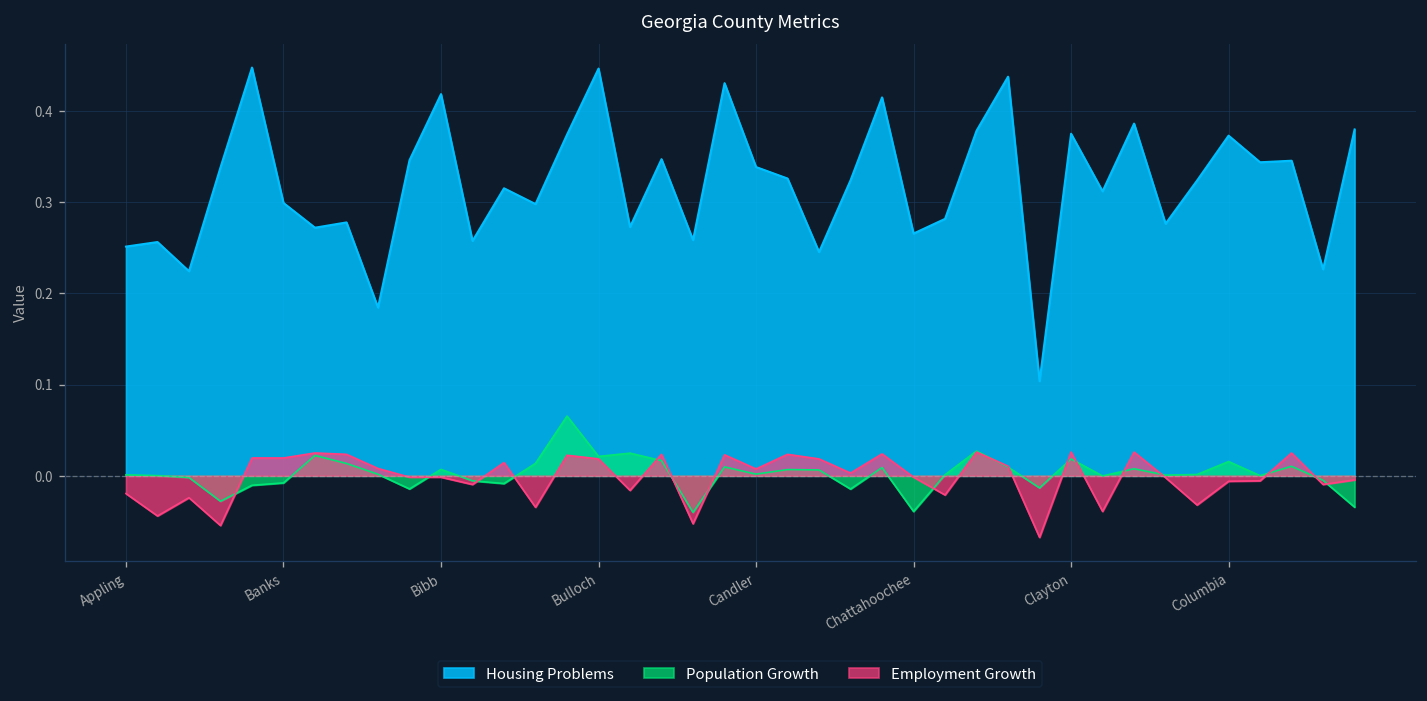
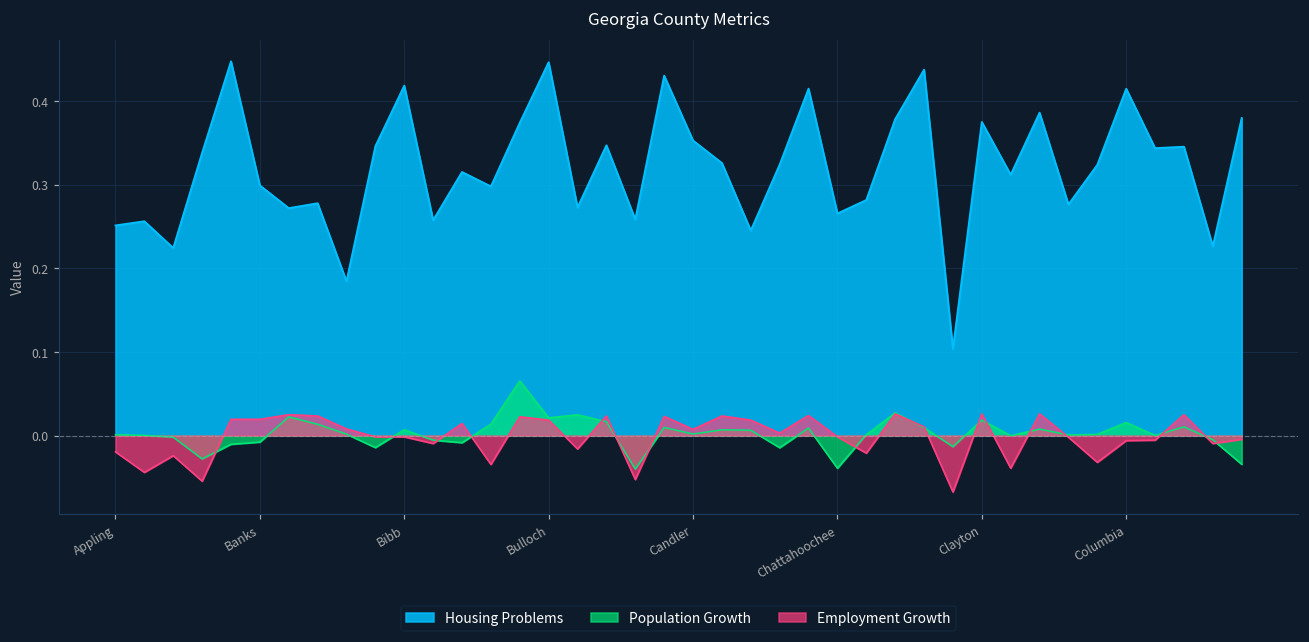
Housing Problems, Candler: 0.34 -> 0.35
Housing Problems, Columbia: 0.37 -> 0.41
